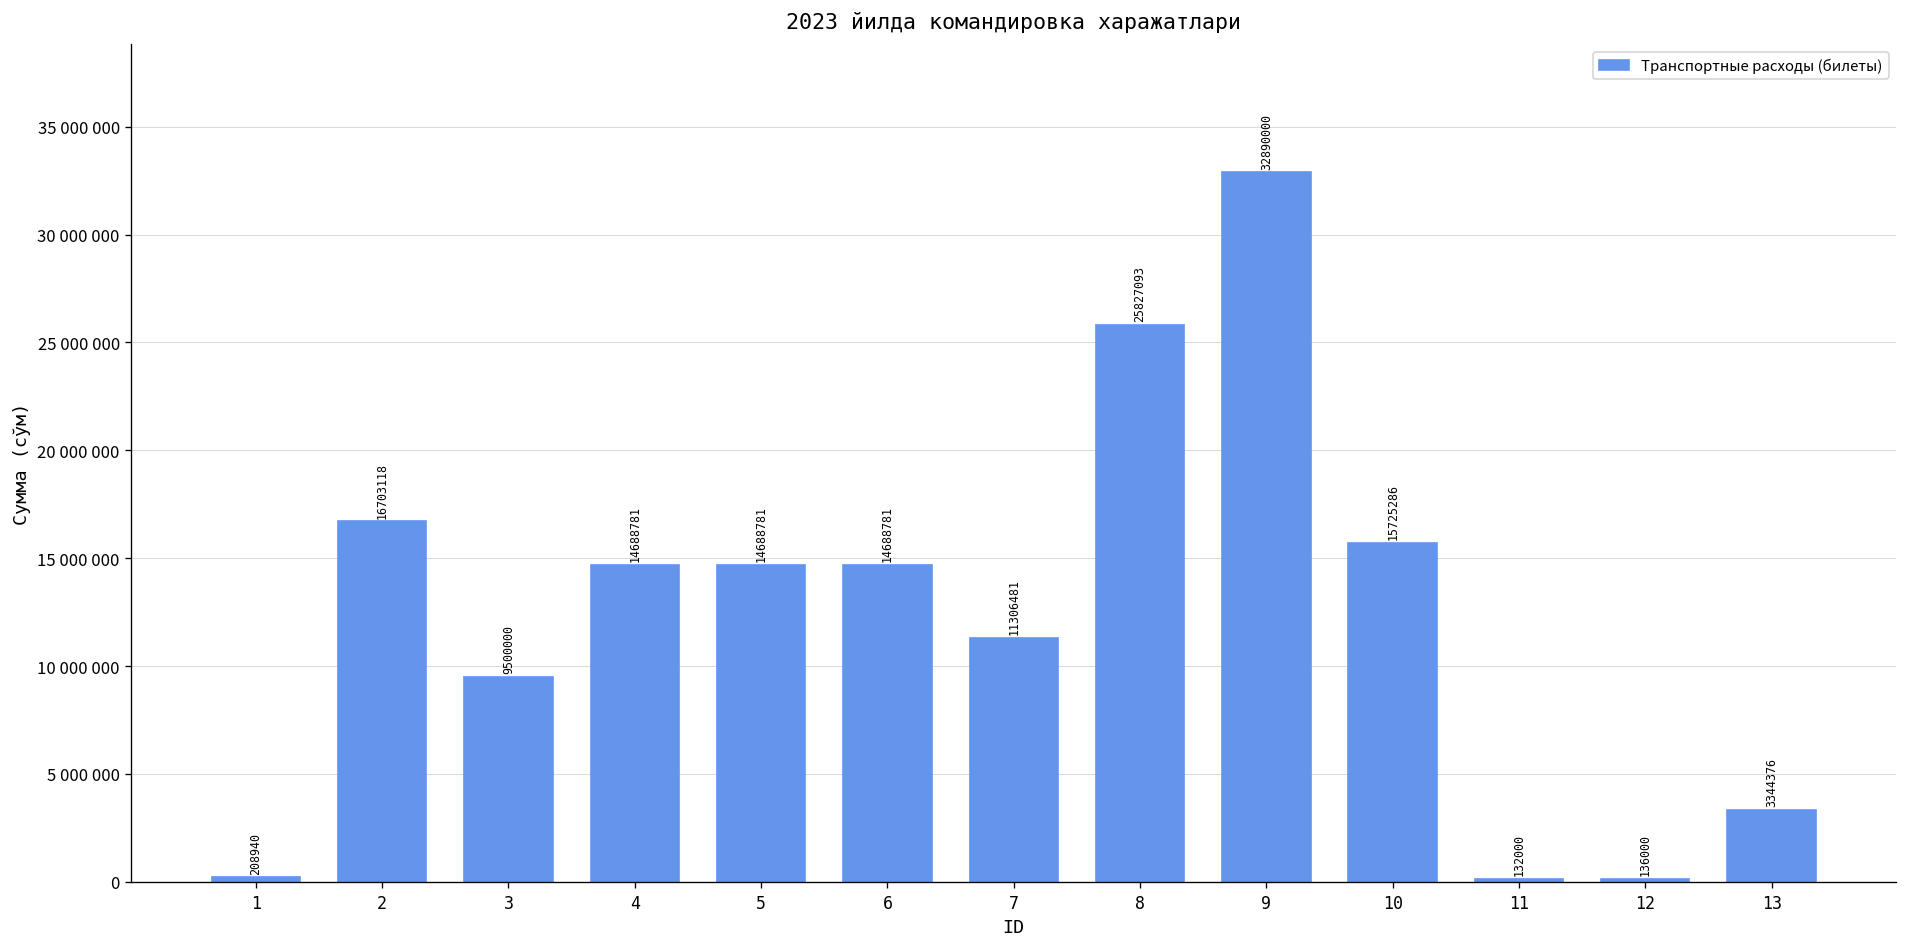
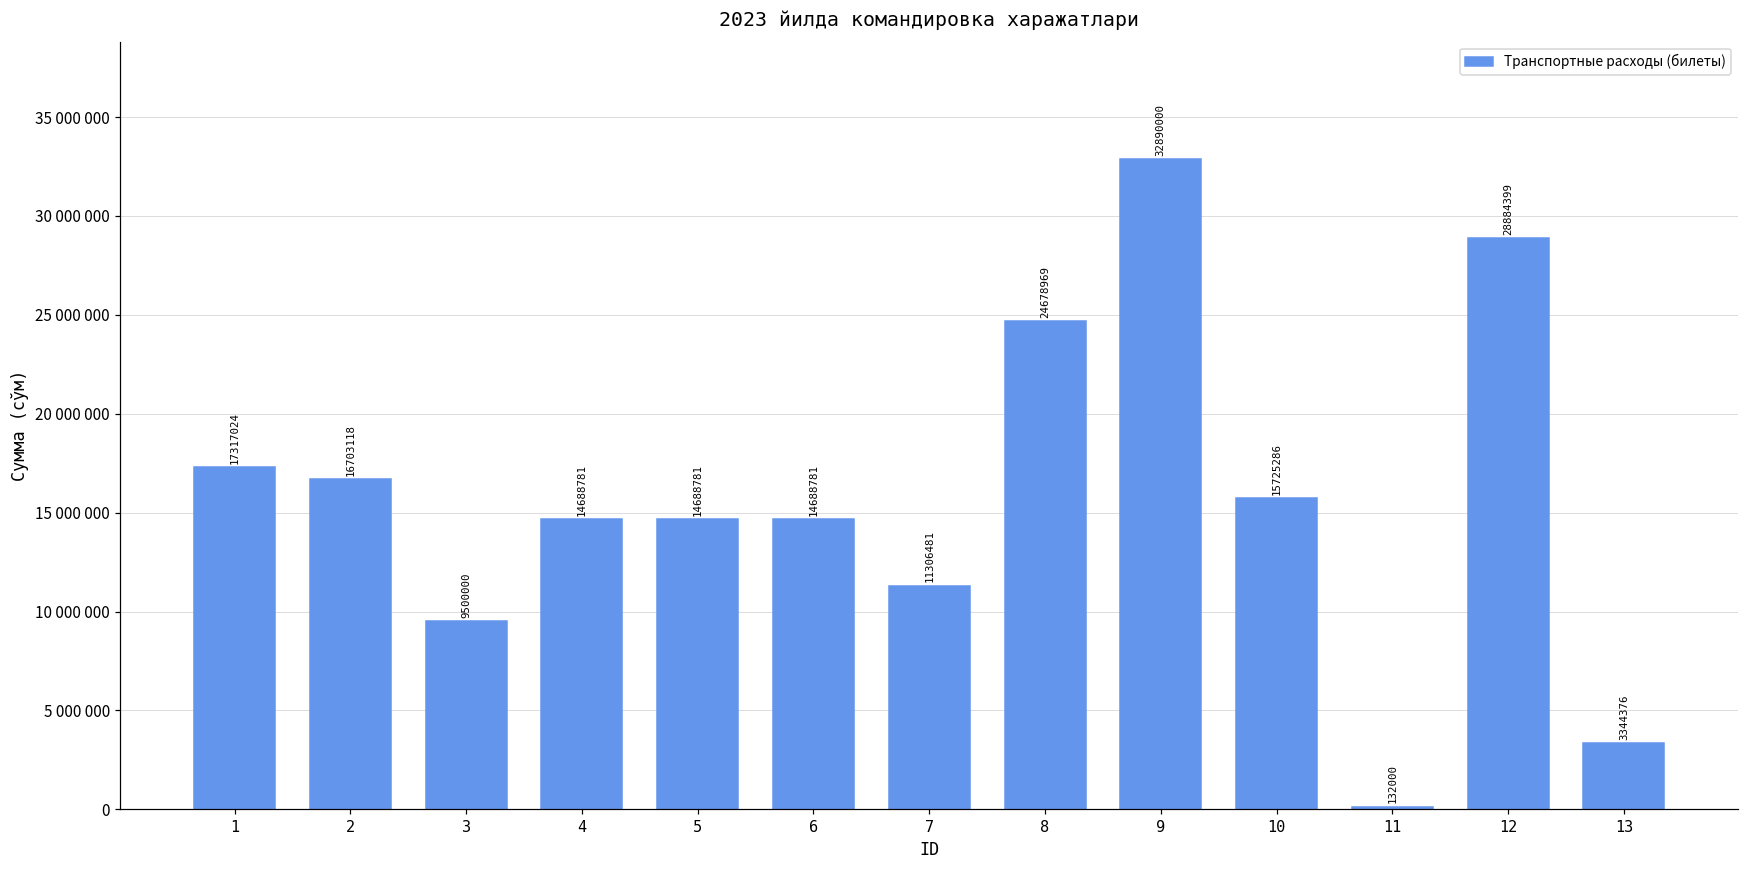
1: 208940 -> 17317024
8: 25827093 -> 24678969
12: 136000 -> 28884399
